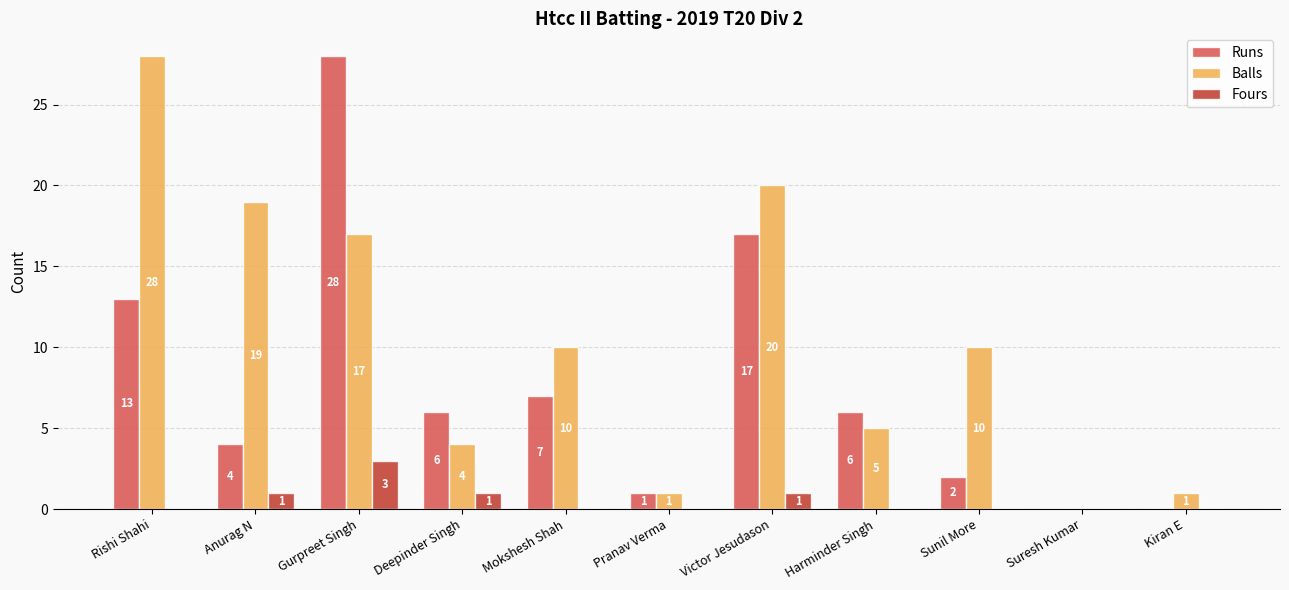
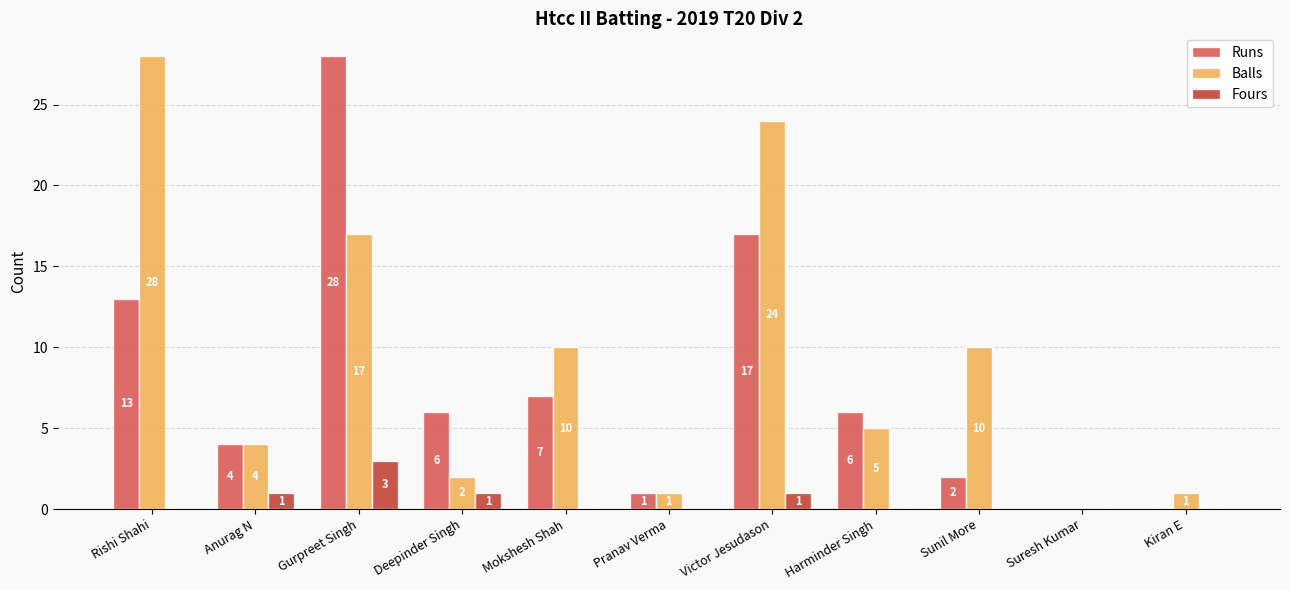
Balls, Anurag N: 19 -> 4
Balls, Deepinder Singh: 4 -> 2
Balls, Victor Jesudason: 20 -> 24
